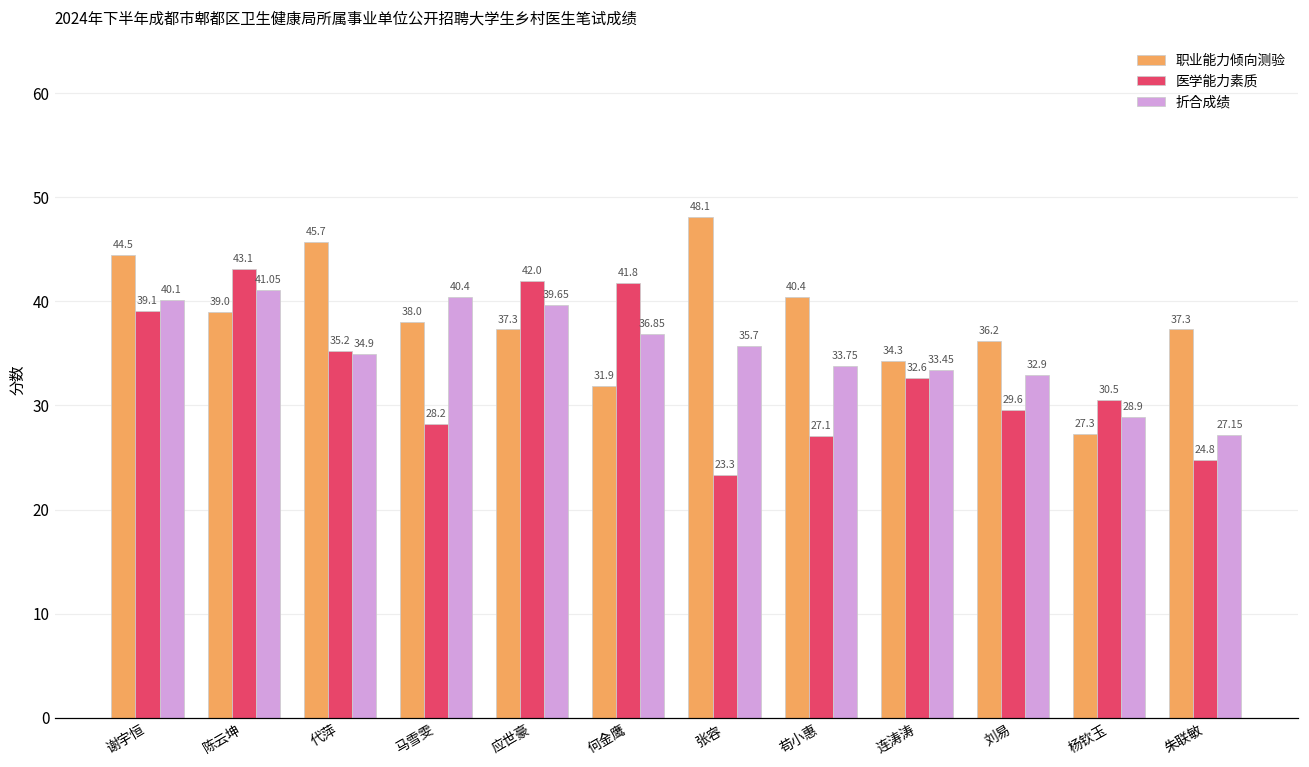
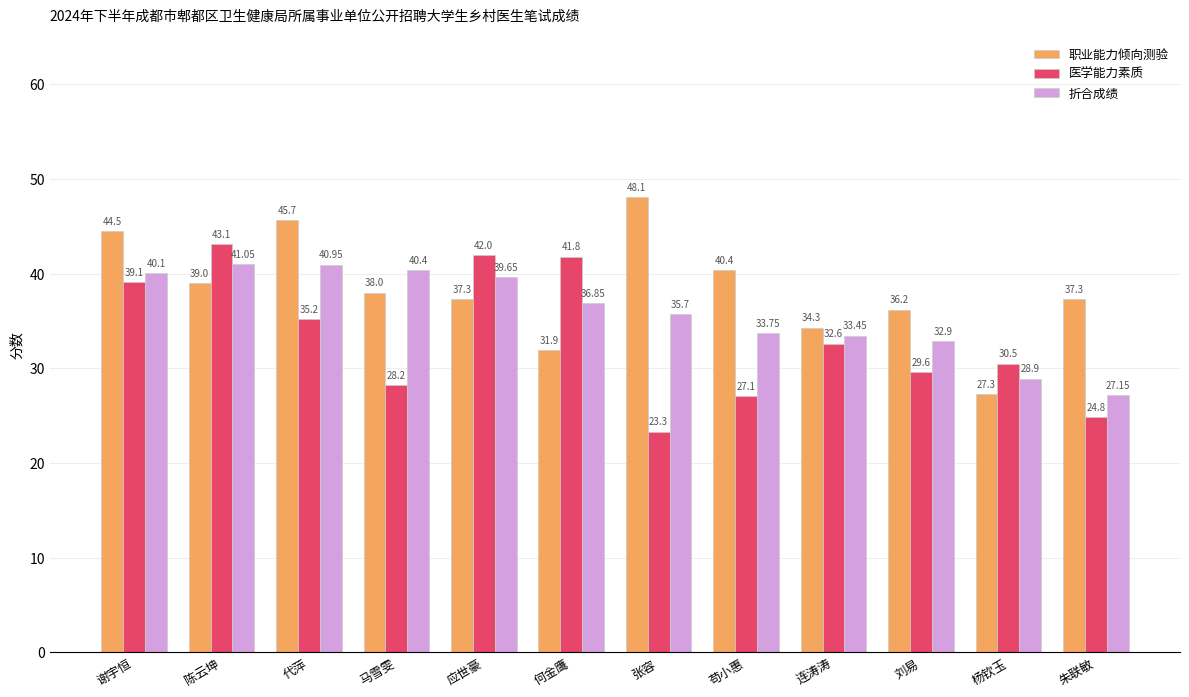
折合成绩, 代萍: 34.9 -> 40.95
